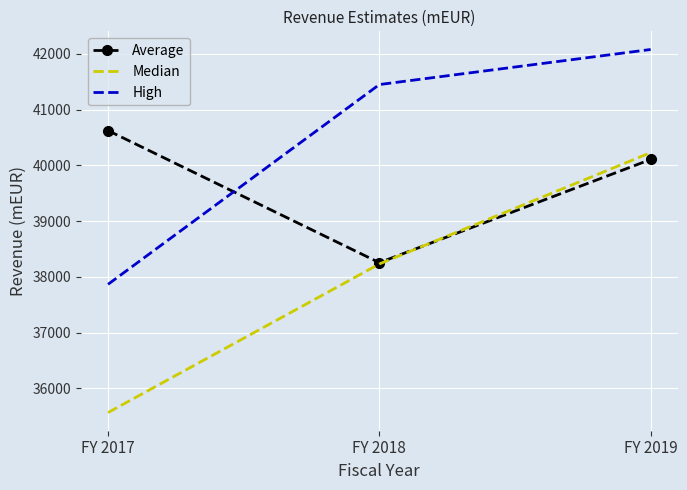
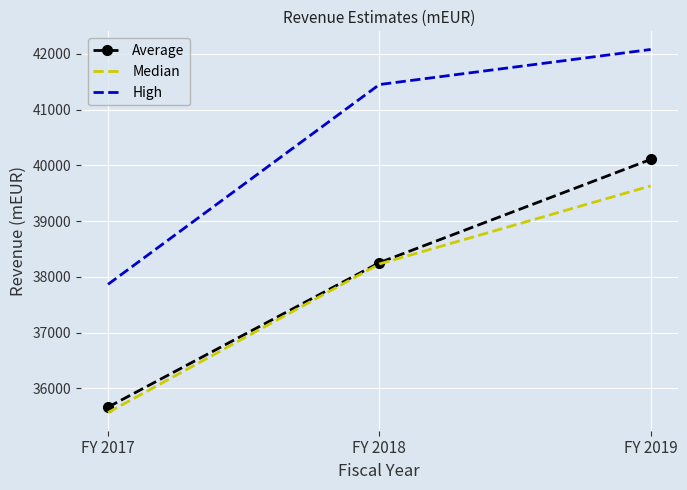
Average, FY 2017: 40600 -> 35700
Median, FY 2019: 40200 -> 39600
